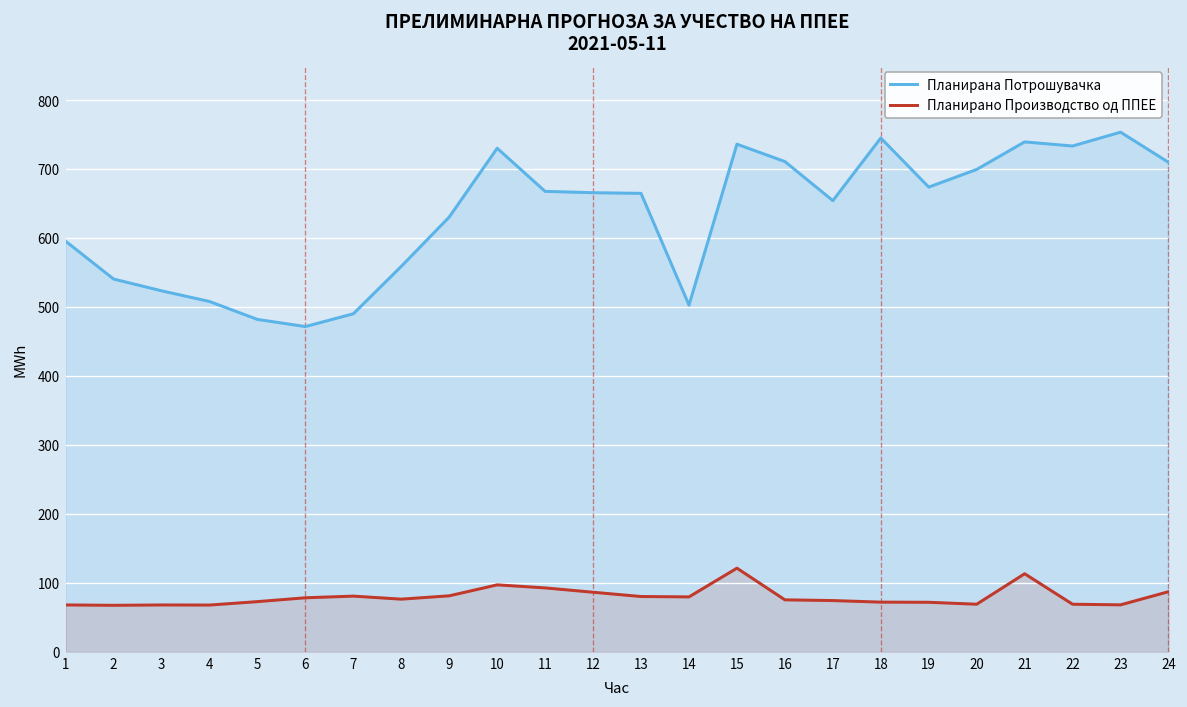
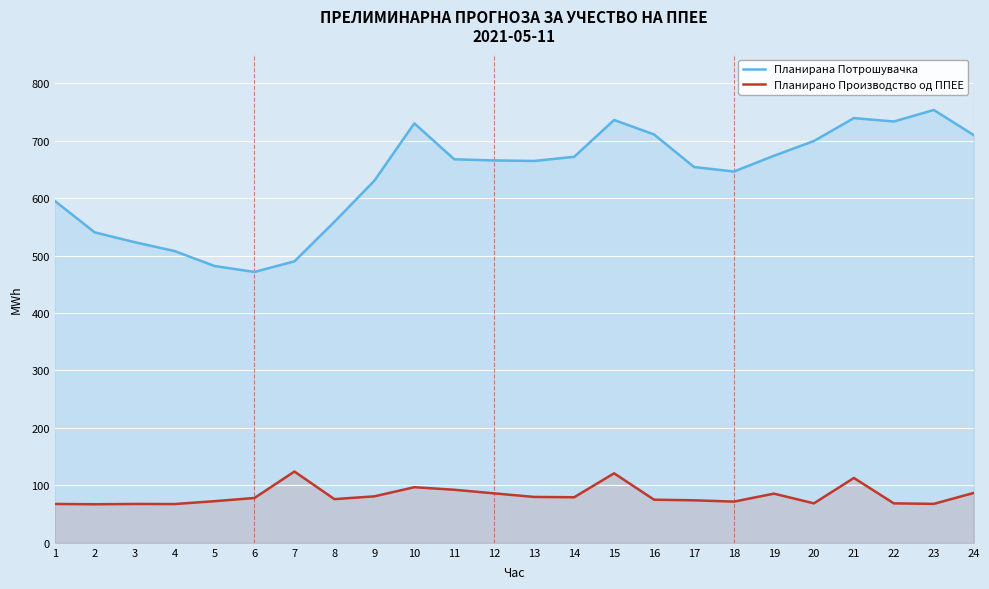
Планирано Производство од ППЕЕ, 7: 80 -> 120
Планирана Потрошувачка, 14: 500 -> 670
Планирана Потрошувачка, 18: 740 -> 650
Планирано Производство од ППЕЕ, 19: 70 -> 90
